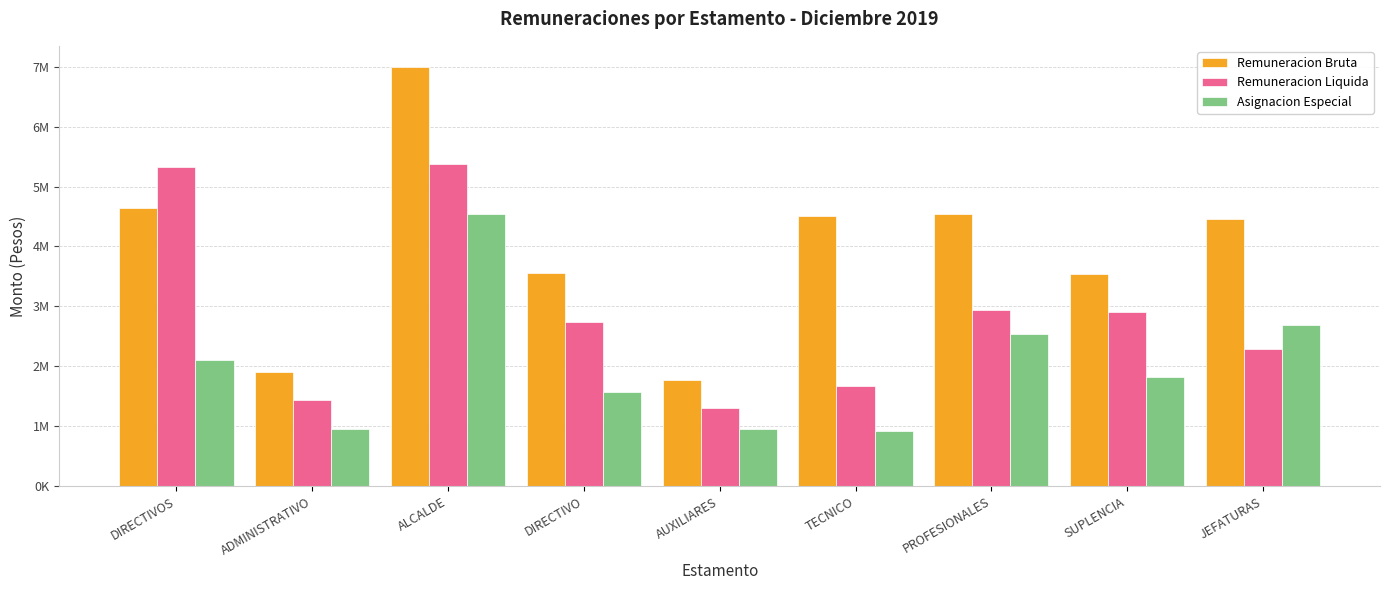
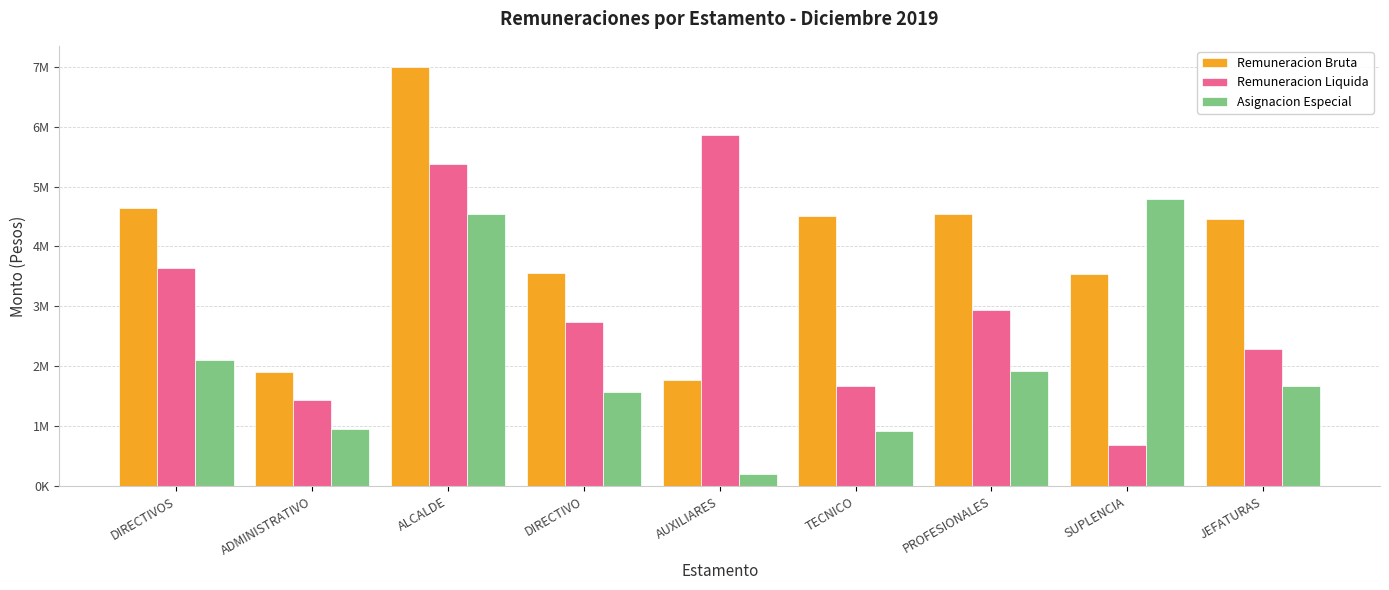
Remuneracion Liquida, DIRECTIVOS: 5300000 -> 3600000
Remuneracion Liquida, AUXILIARES: 1300000 -> 5900000
Asignacion Especial, AUXILIARES: 1000000 -> 200000
Asignacion Especial, PROFESIONALES: 2500000 -> 1900000
Remuneracion Liquida, SUPLENCIA: 2900000 -> 700000
Asignacion Especial, SUPLENCIA: 1800000 -> 4800000
Asignacion Especial, JEFATURAS: 2700000 -> 1700000
